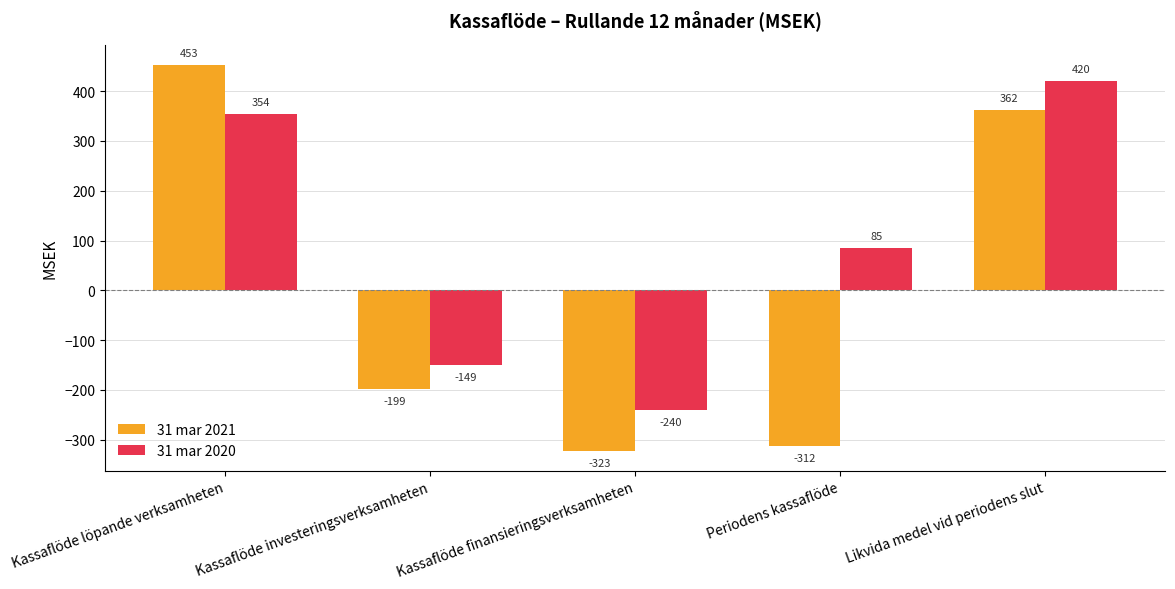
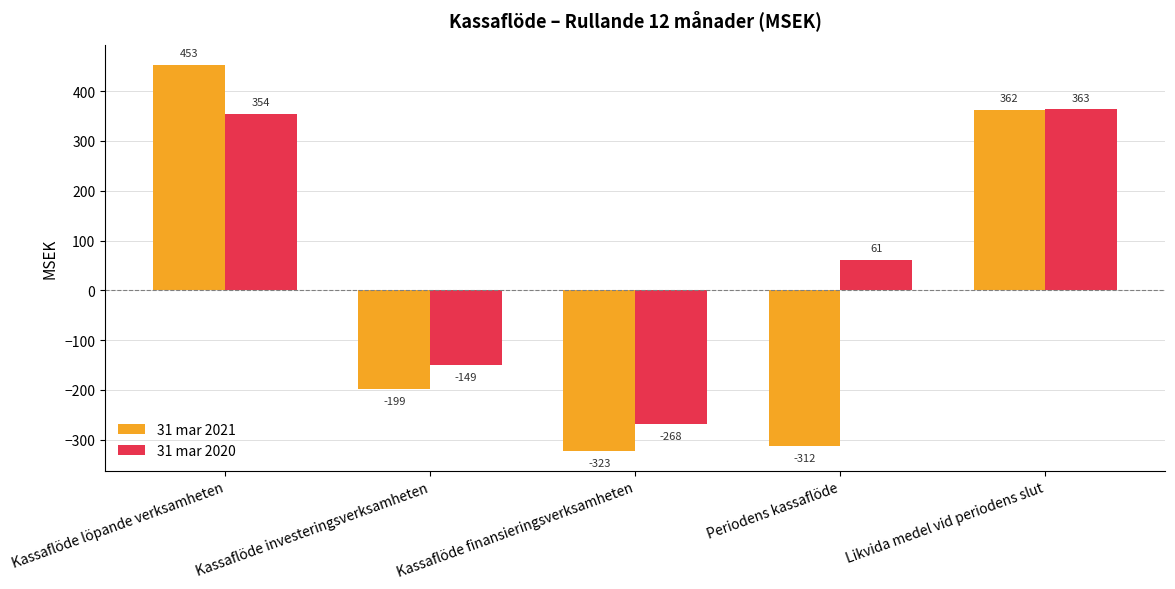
31 mar 2020, Kassaflöde finansieringsverksamheten: -240 -> -268
31 mar 2020, Periodens kassaflöde: 85 -> 61
31 mar 2020, Likvida medel vid periodens slut: 420 -> 363
